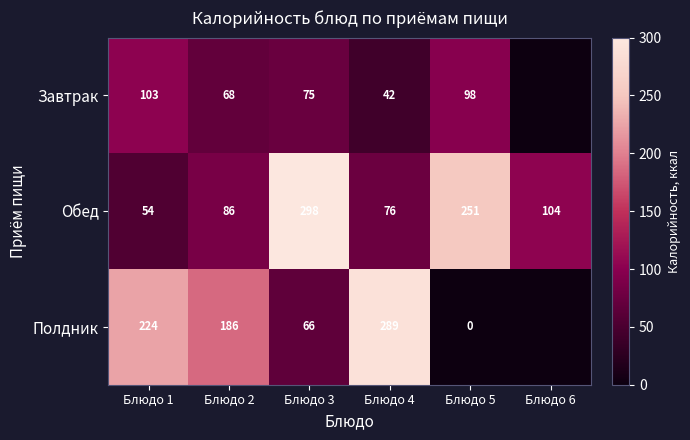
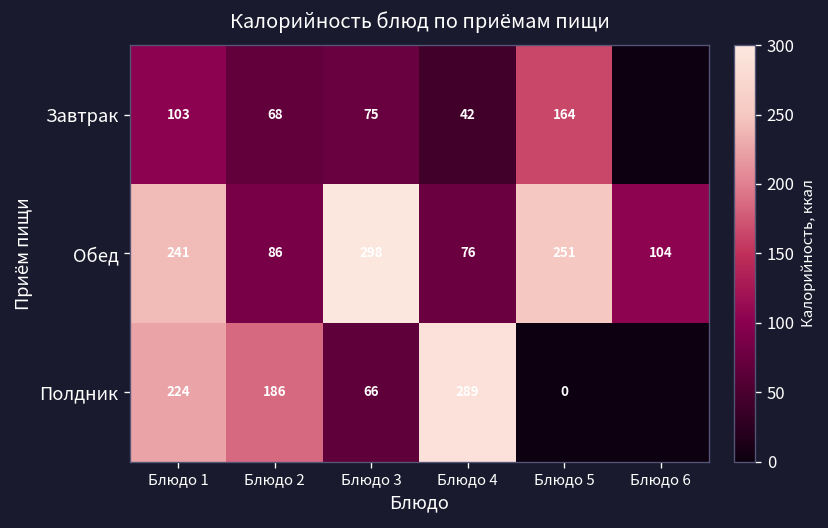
Завтрак, Блюдо 5: 98 -> 164
Обед, Блюдо 1: 54 -> 241
